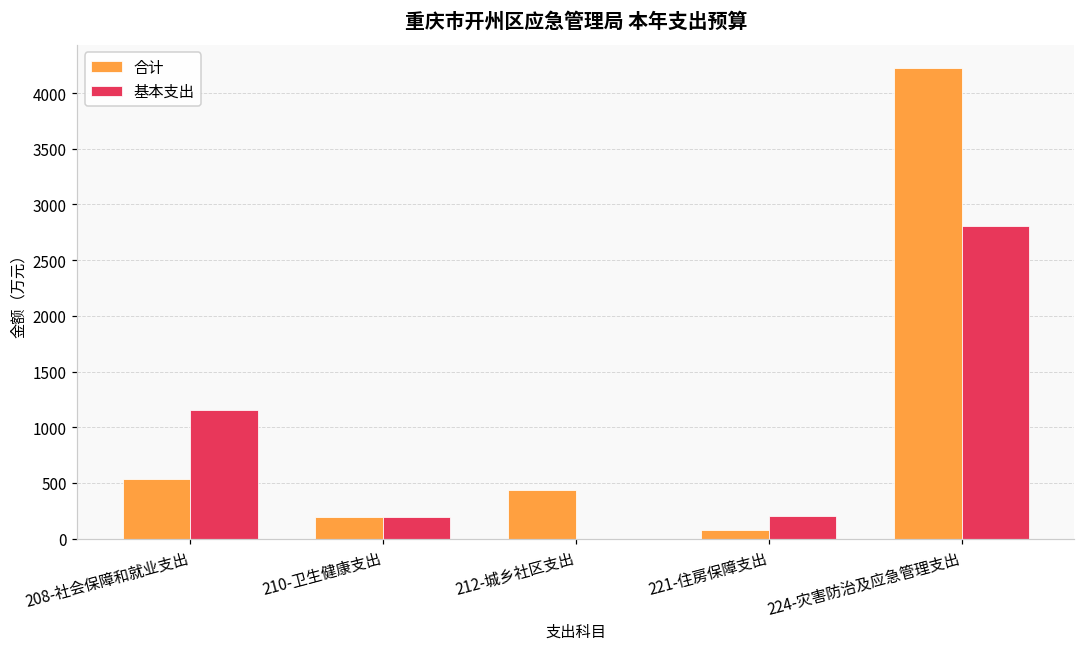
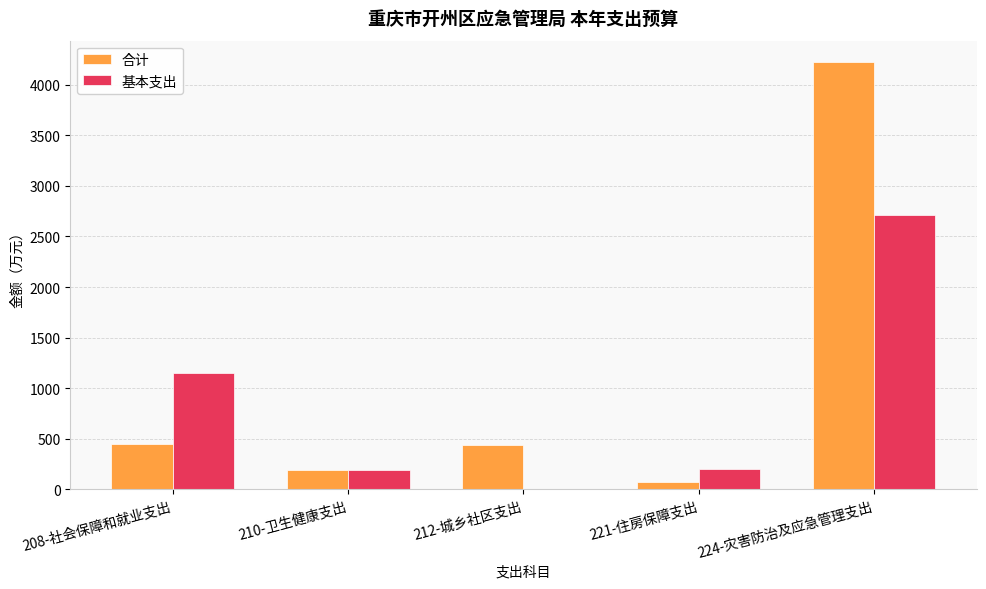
合计, 208-社会保障和就业支出: 530 -> 450
基本支出, 224-灾害防治及应急管理支出: 2800 -> 2710
